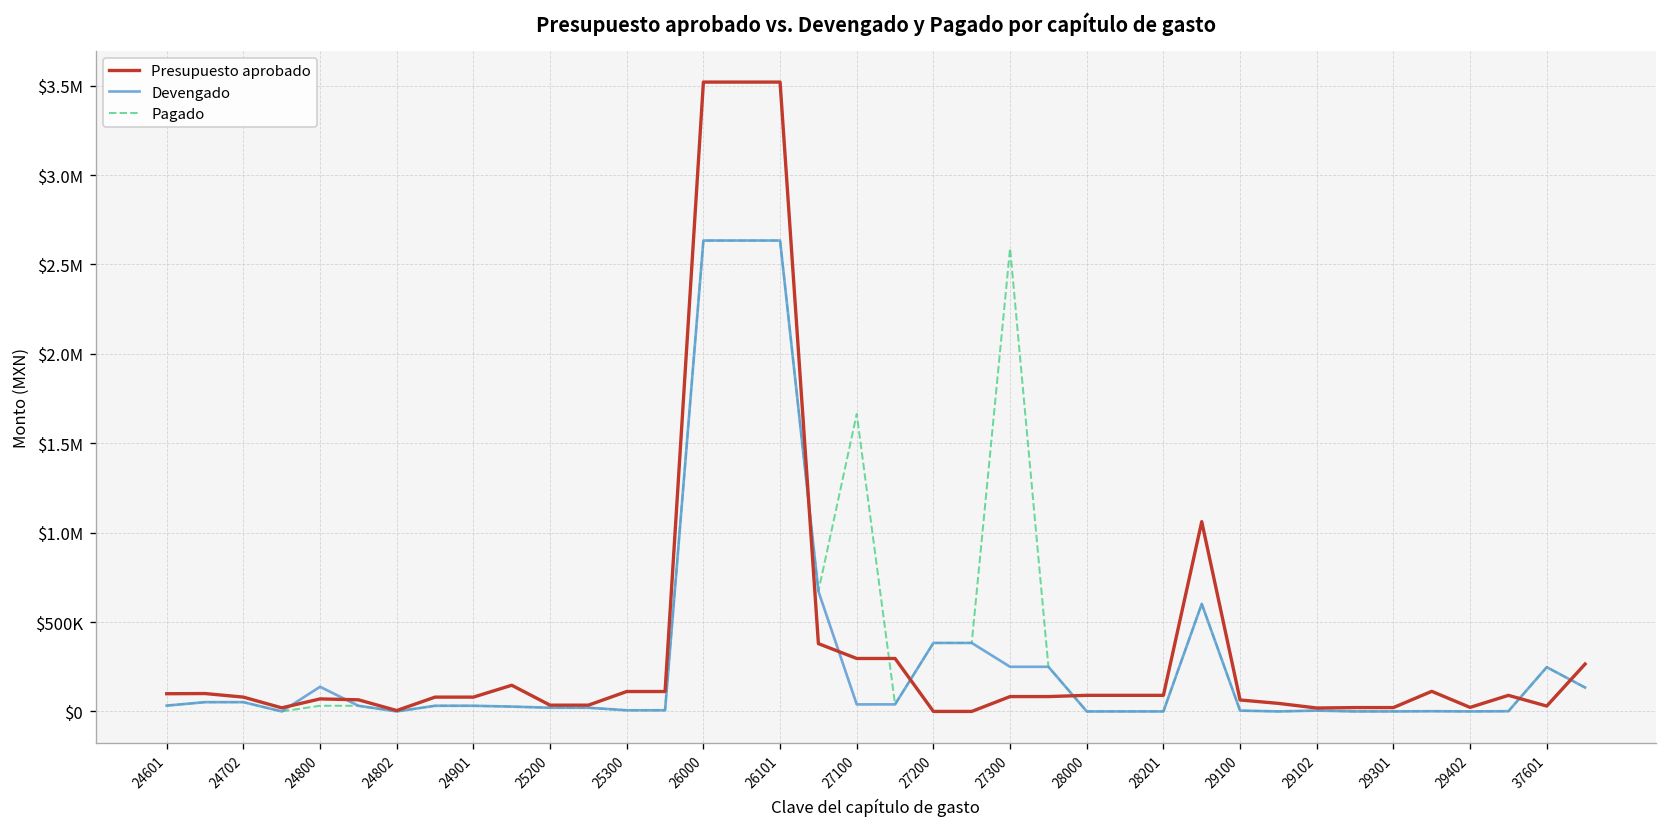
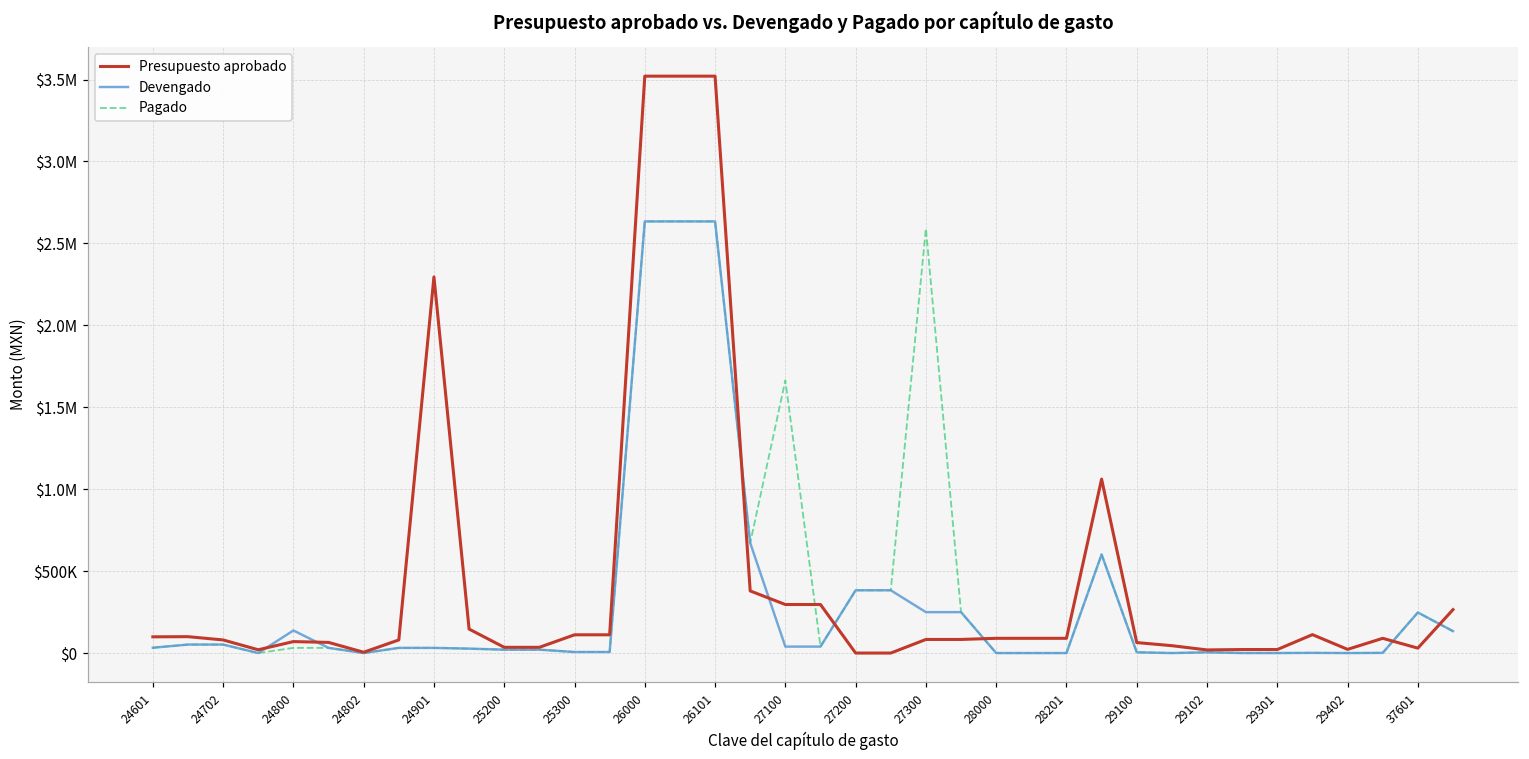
Presupuesto aprobado, 24901: $80000 -> $2300000
